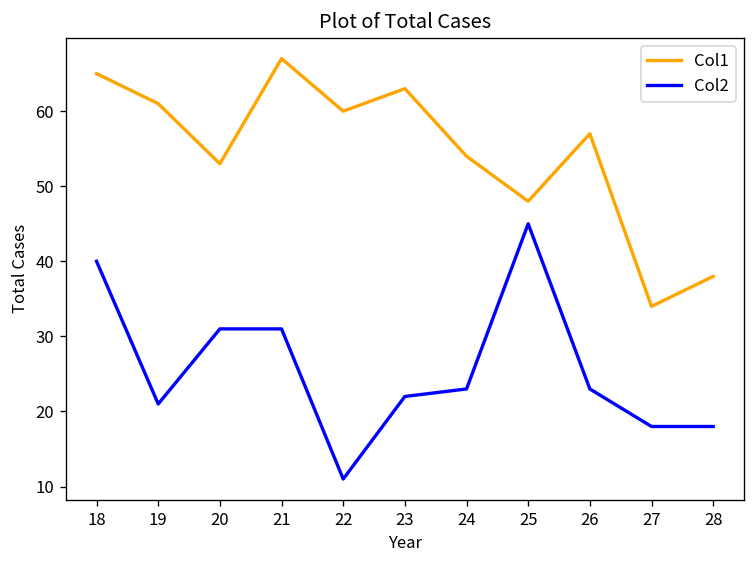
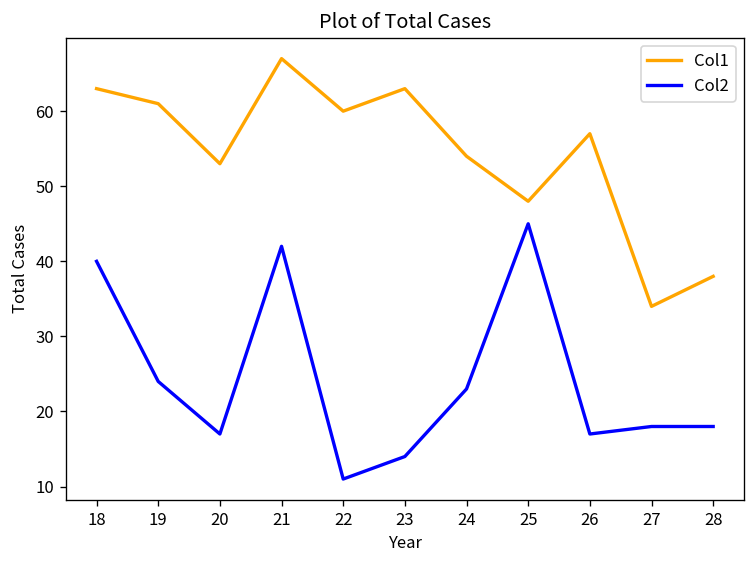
Col1, 18: 65 -> 63
Col2, 19: 21 -> 24
Col2, 20: 31 -> 17
Col2, 21: 31 -> 42
Col2, 23: 22 -> 14
Col2, 26: 23 -> 17
